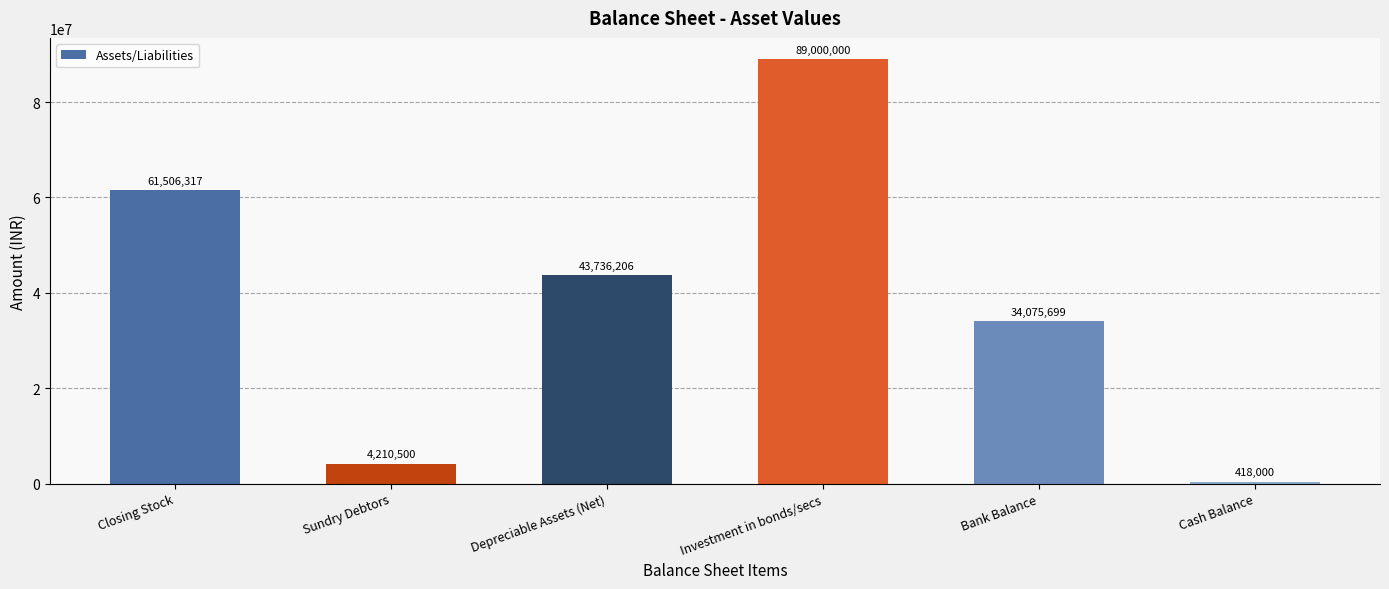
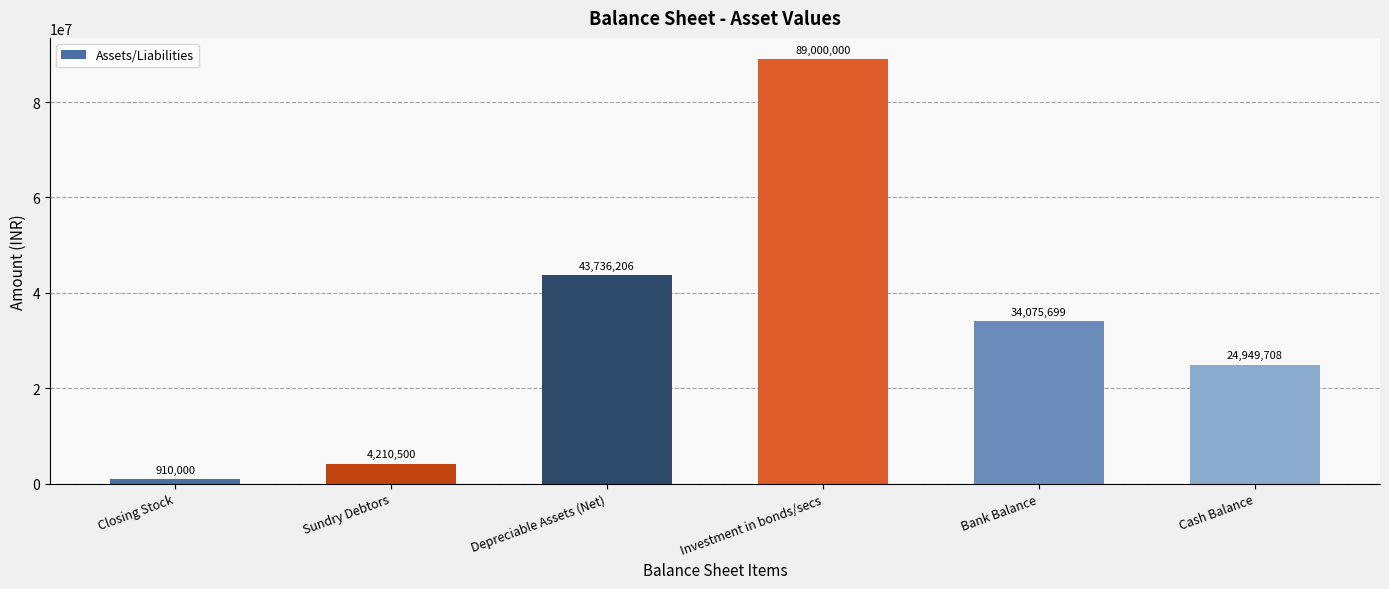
Closing Stock: 61,506,317 -> 910,000
Cash Balance: 418,000 -> 24,949,708
